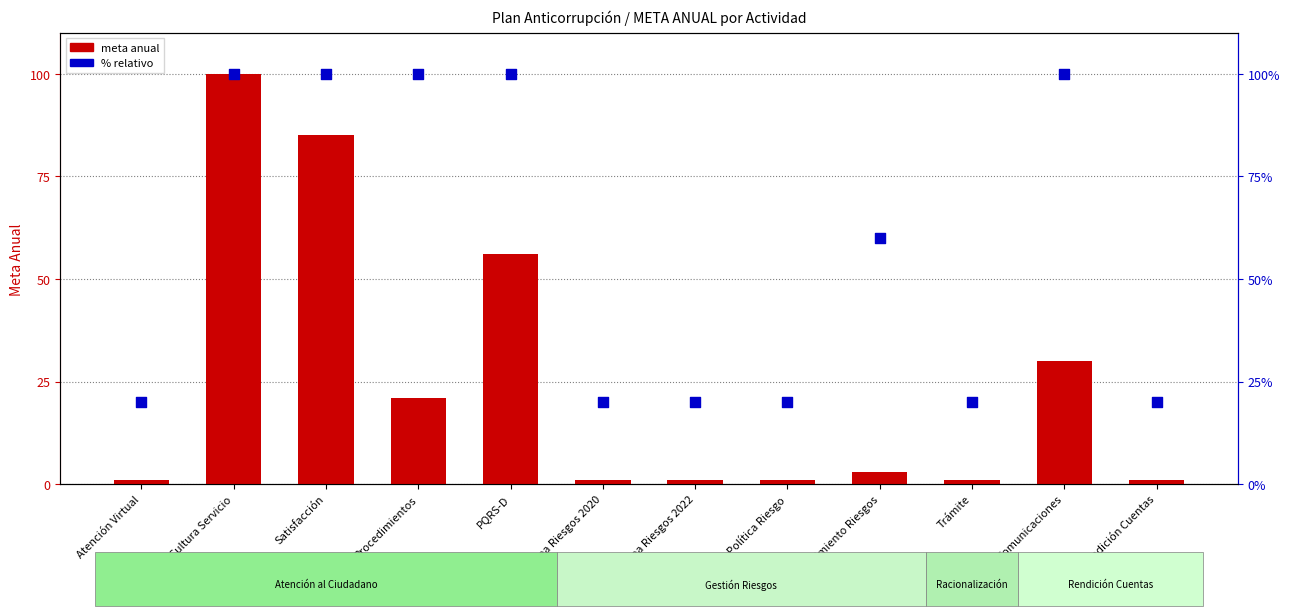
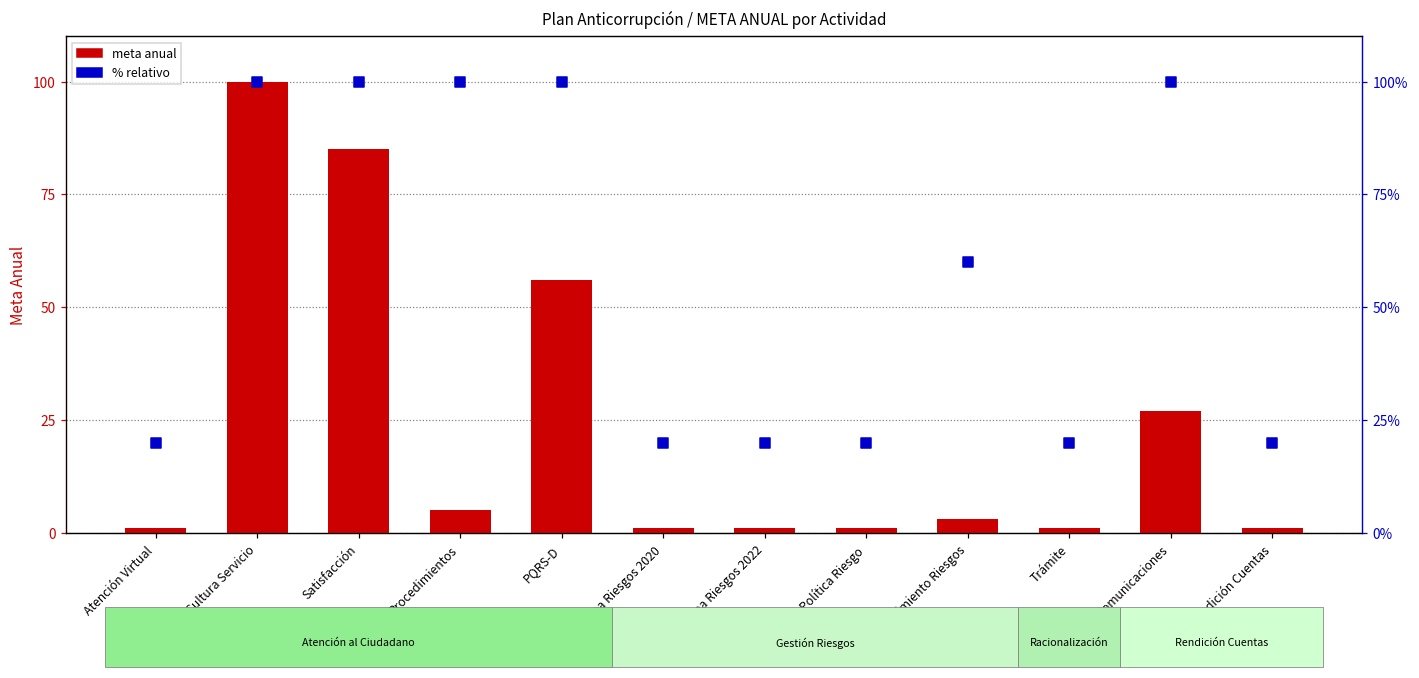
meta anual, Procedimientos: 21 -> 5
meta anual, Comunicaciones: 30 -> 27
